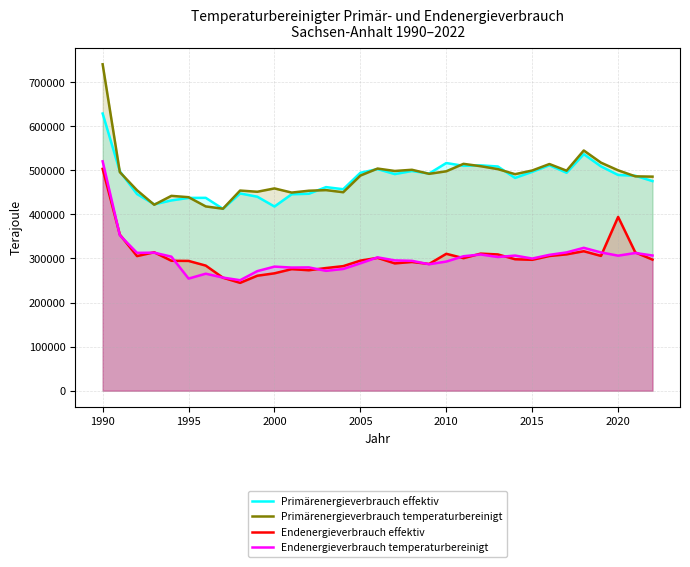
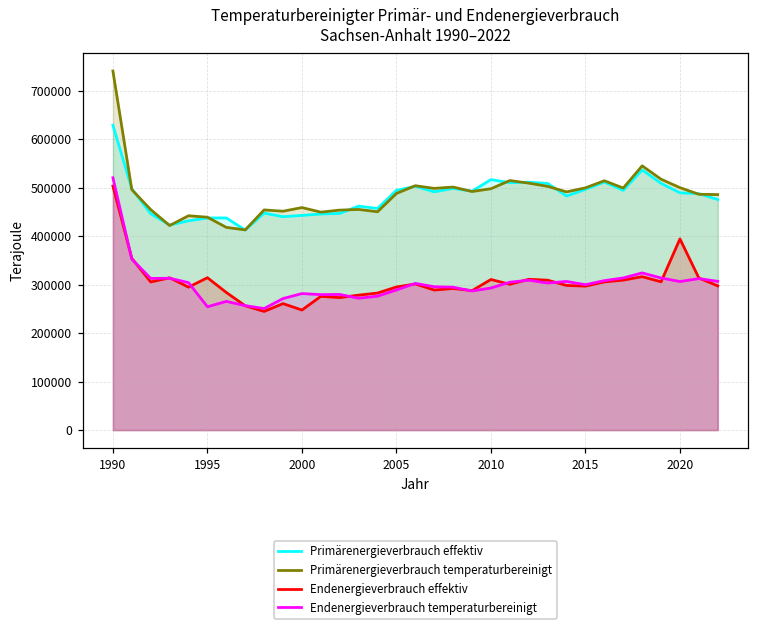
Endenergieverbrauch effektiv, 1995: 290000 -> 310000
Primärenergieverbrauch effektiv, 2000: 420000 -> 440000
Endenergieverbrauch effektiv, 2000: 270000 -> 250000
